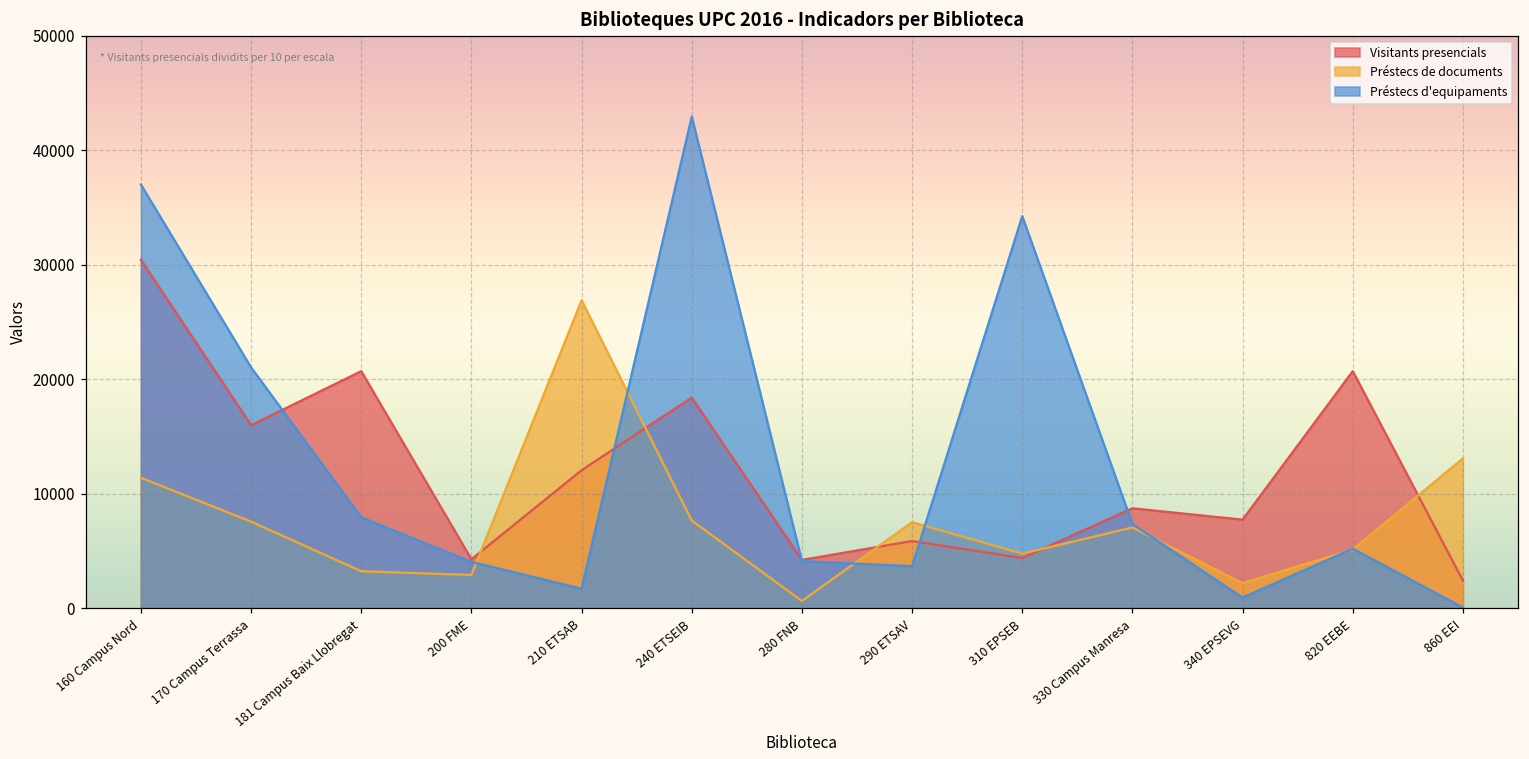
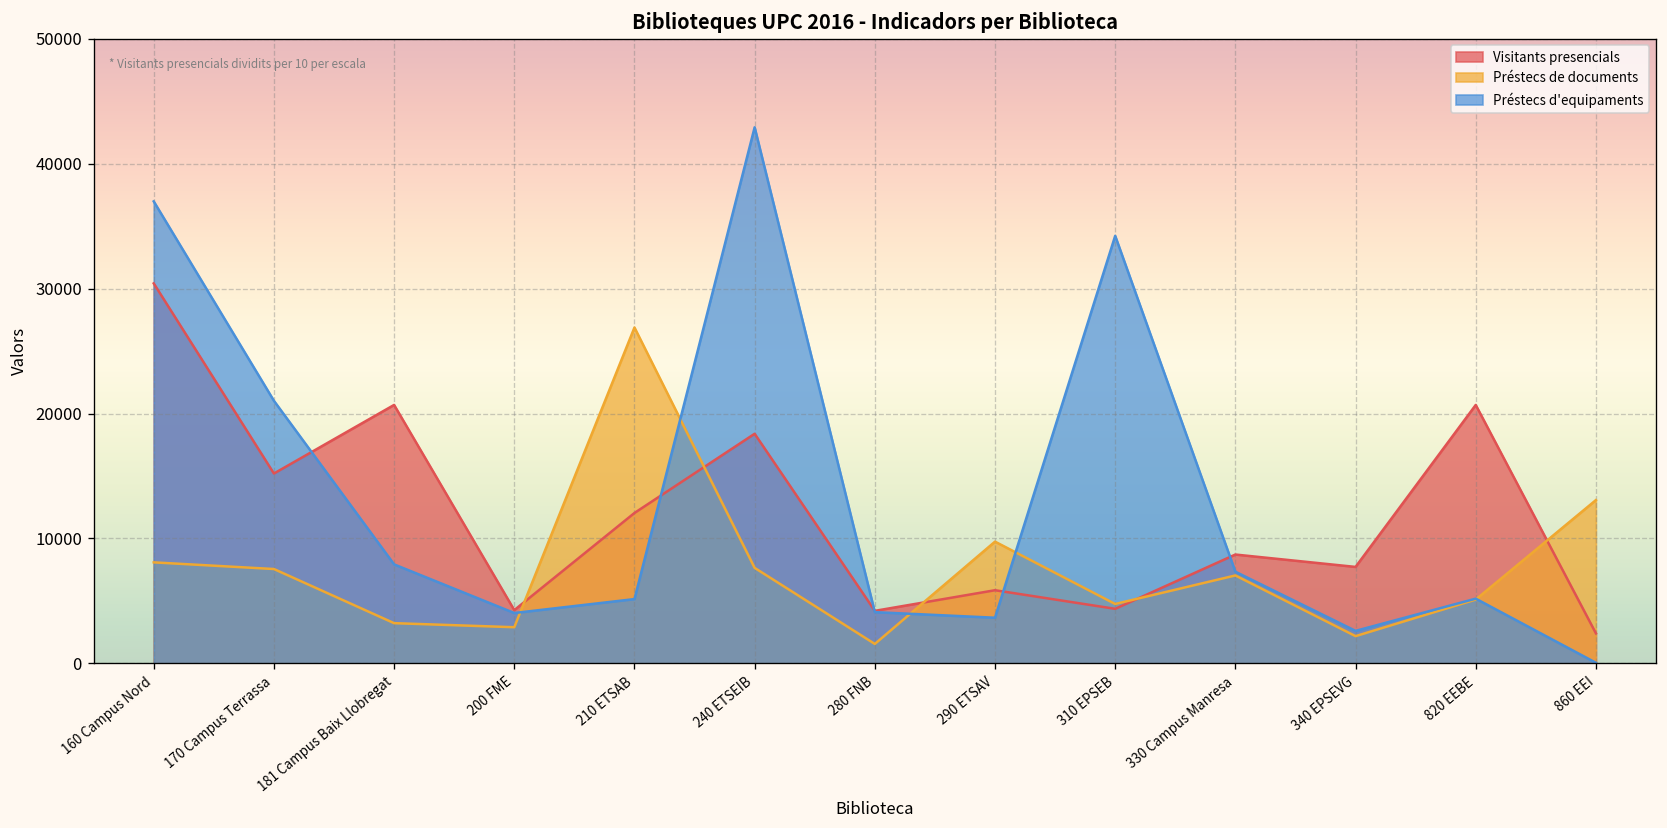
Préstecs de documents, 160 Campus Nord: 11400 -> 8100
Visitants presencials, 170 Campus Terrassa: 16000 -> 15200
Préstecs d'equipaments, 210 ETSAB: 1700 -> 5100
Préstecs de documents, 280 FNB: 600 -> 1600
Préstecs de documents, 290 ETSAV: 7500 -> 9700
Préstecs d'equipaments, 340 EPSEVG: 900 -> 2600
